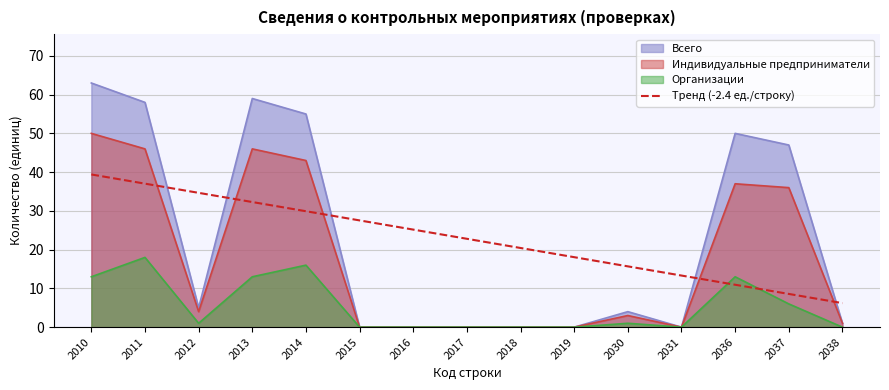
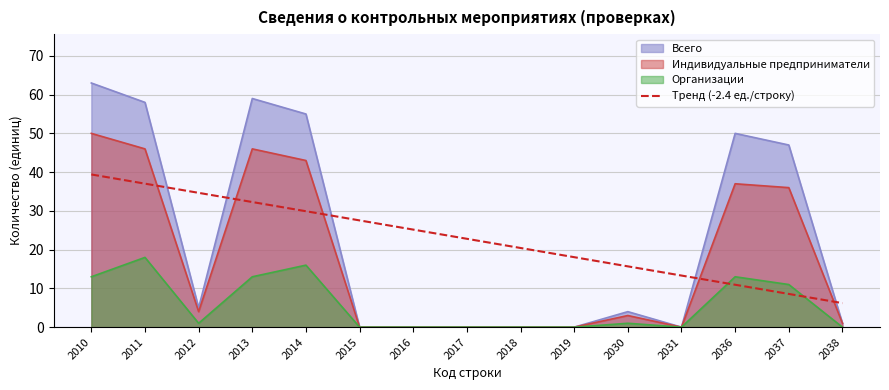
Организации, 2037: 6 -> 11
